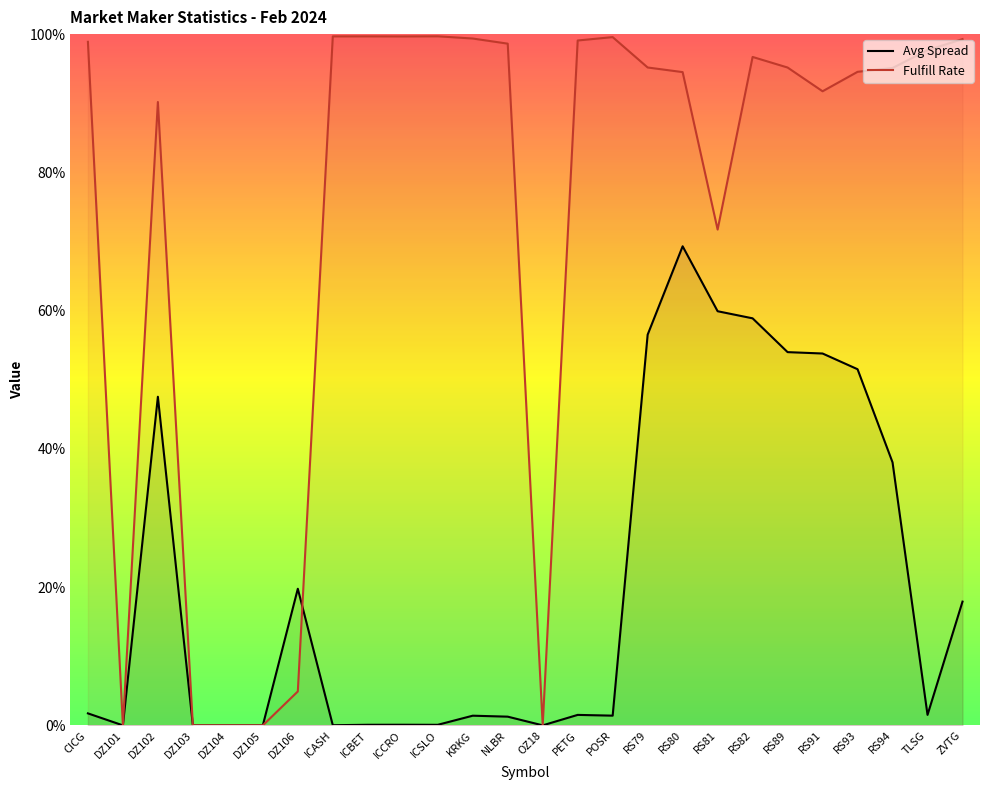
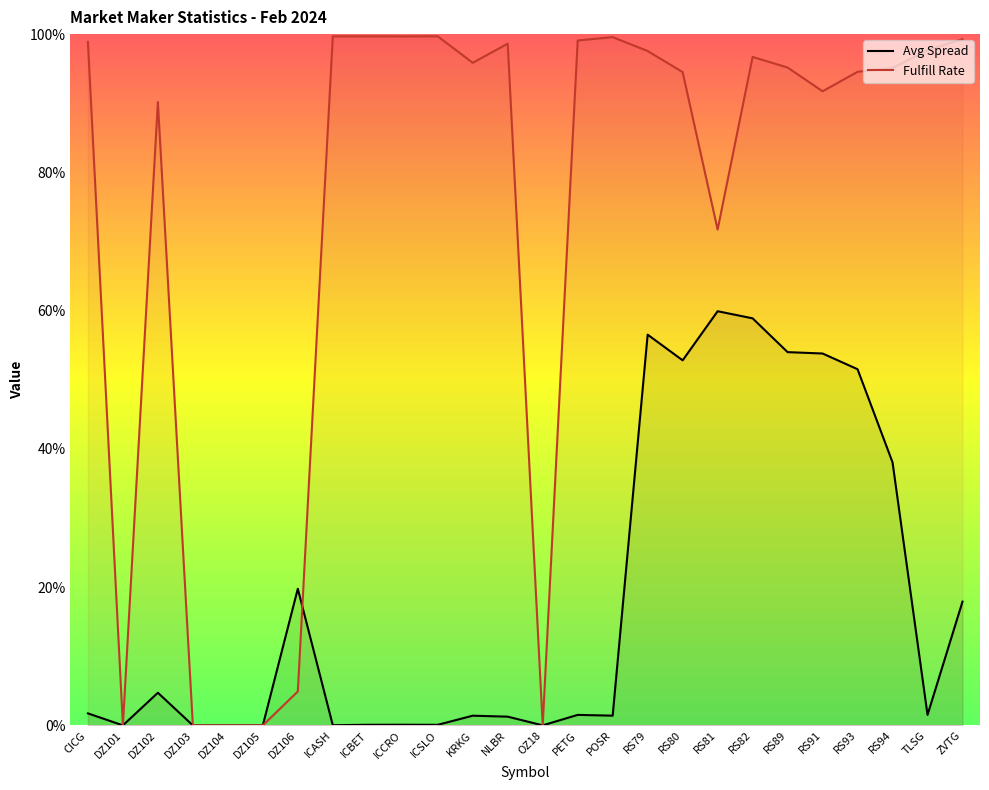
Avg Spread, DZ102: 48% -> 5%
Fulfill Rate, KRKG: 99% -> 96%
Fulfill Rate, RS79: 95% -> 98%
Avg Spread, RS80: 69% -> 53%
